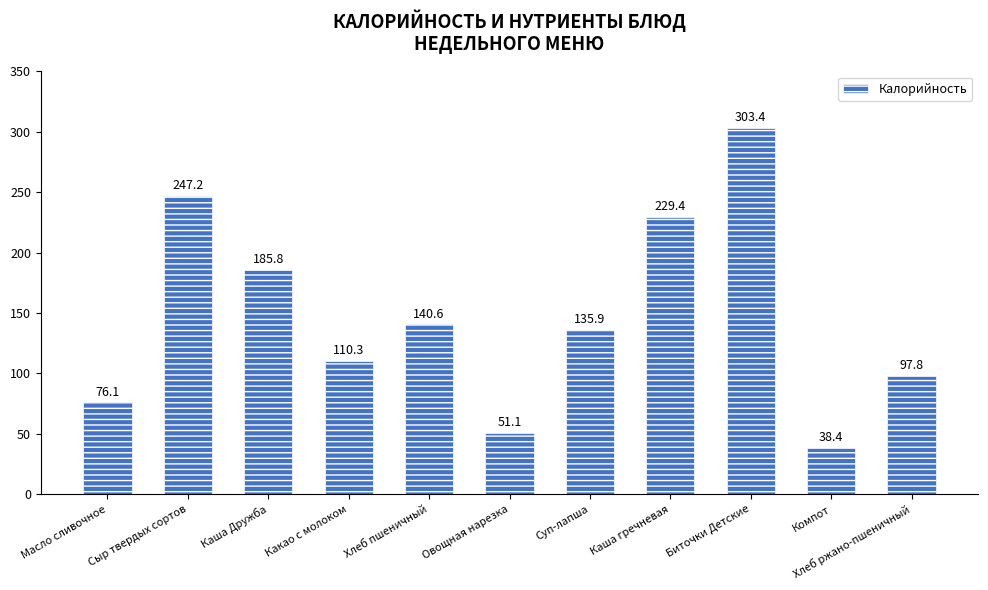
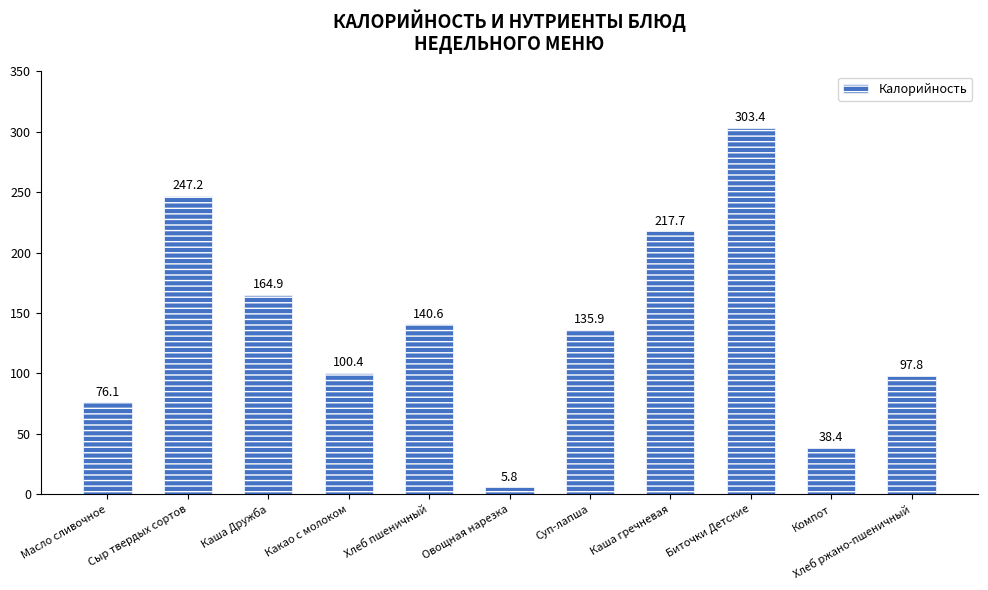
Каша Дружба: 185.8 -> 164.9
Какао с молоком: 110.3 -> 100.4
Овощная нарезка: 51.1 -> 5.8
Каша гречневая: 229.4 -> 217.7
